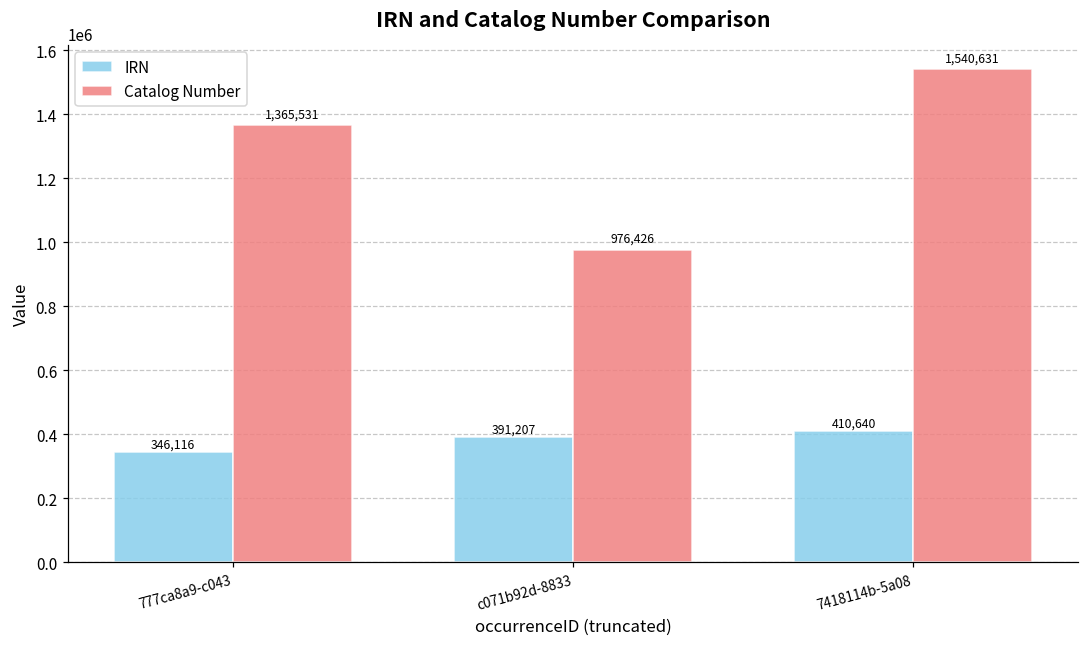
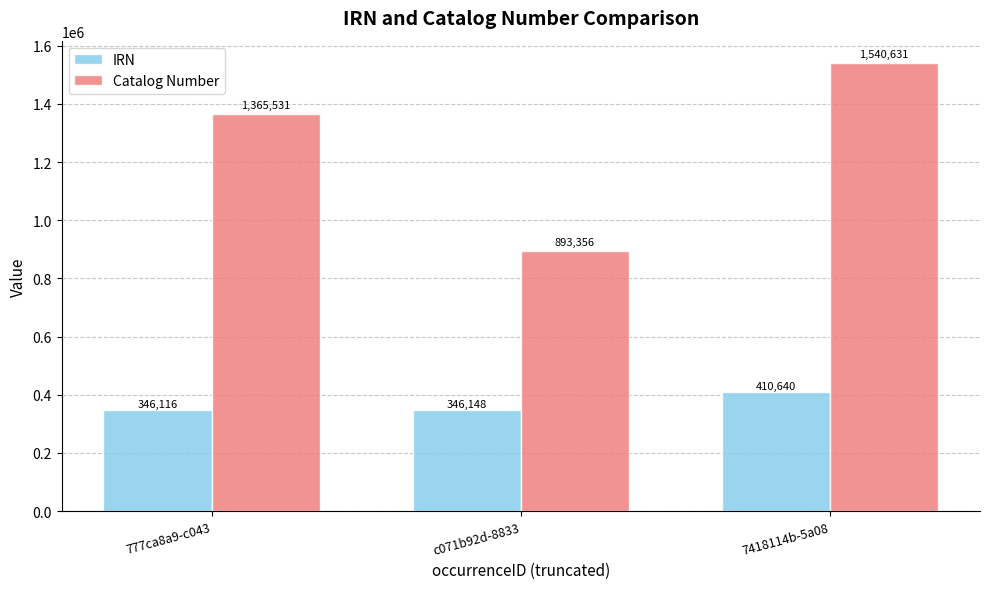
IRN, c071b92d-8833: 391,207 -> 346,148
Catalog Number, c071b92d-8833: 976,426 -> 893,356
